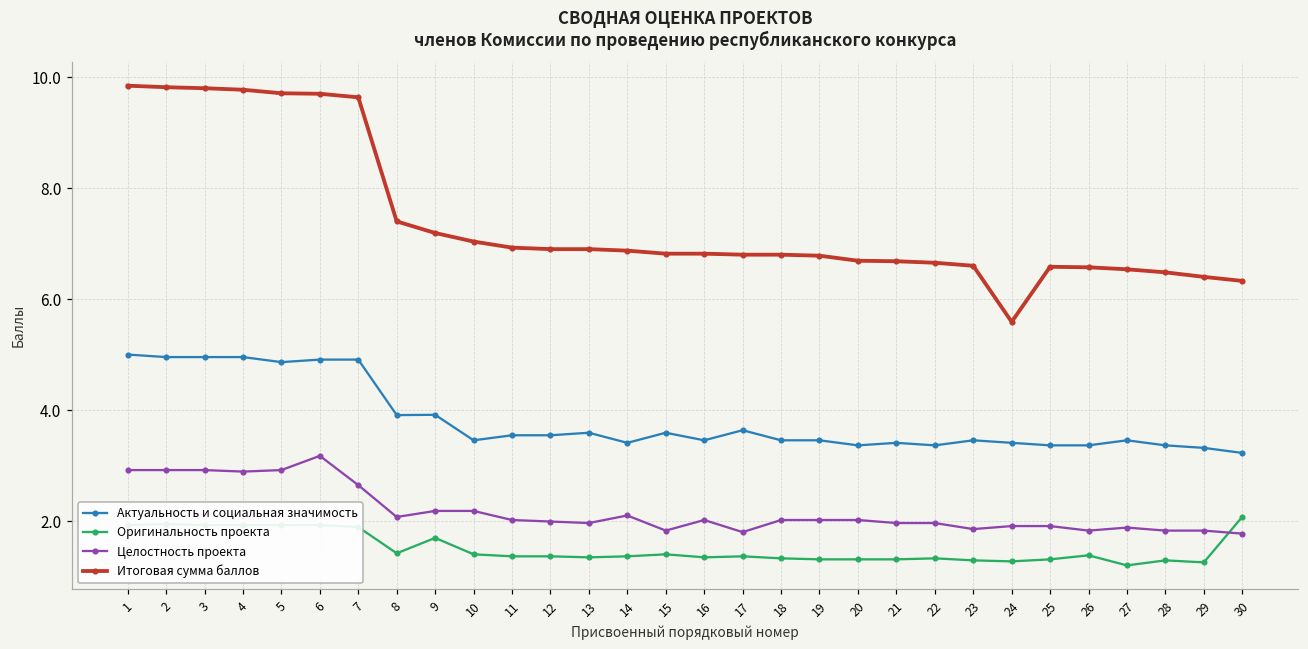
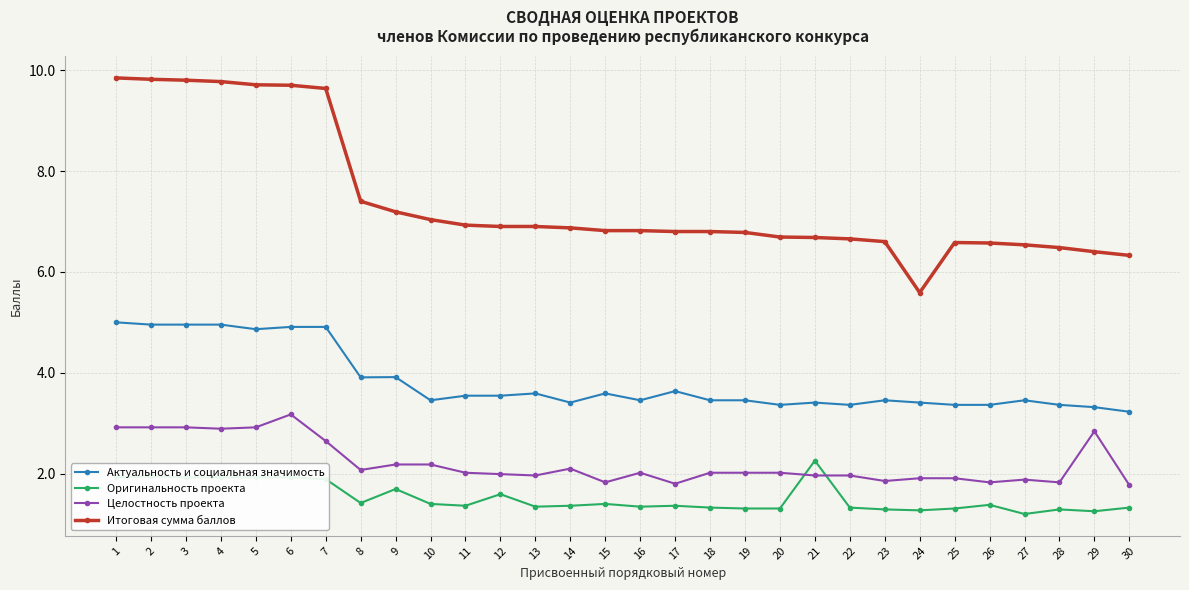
Оригинальность проекта, 12: 1.4 -> 1.6
Оригинальность проекта, 21: 1.3 -> 2.3
Целостность проекта, 29: 1.8 -> 2.8
Оригинальность проекта, 30: 2.1 -> 1.3
